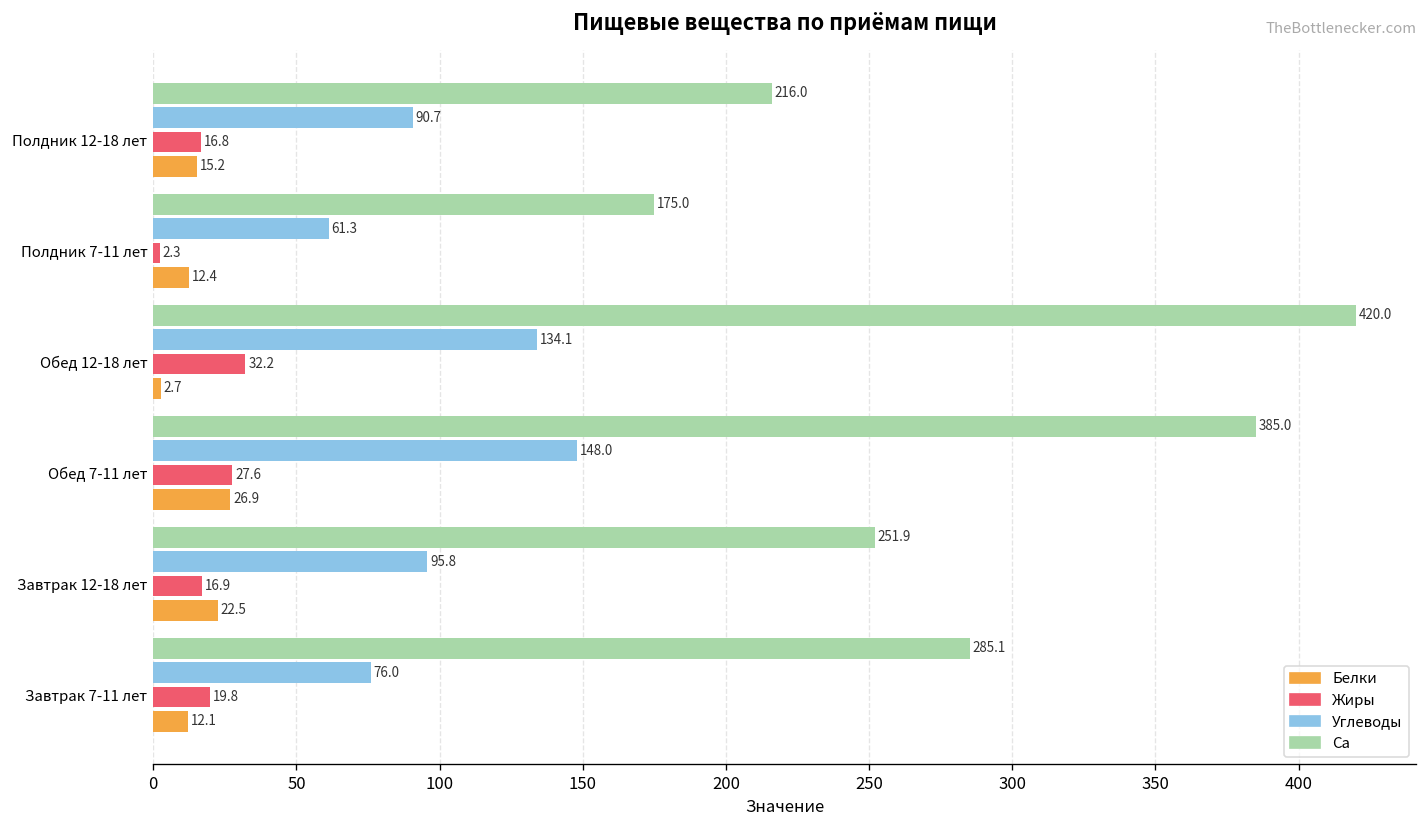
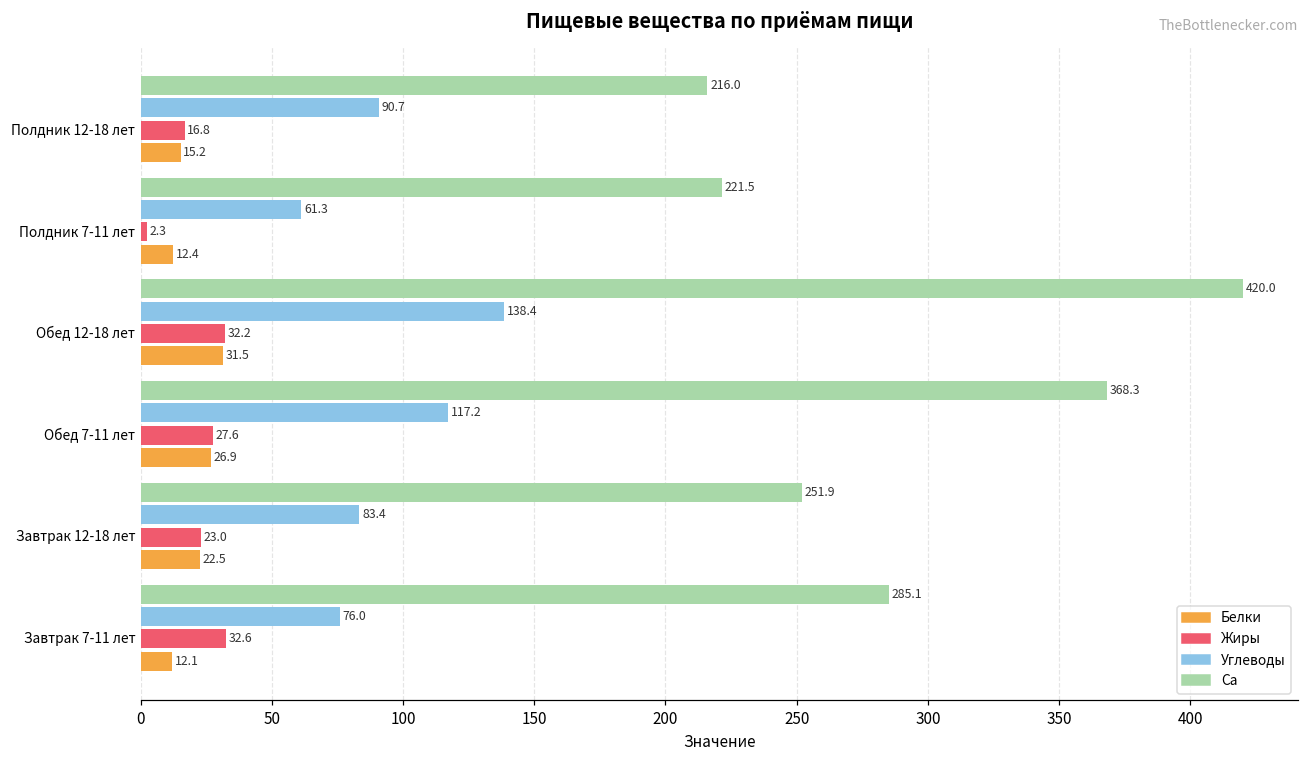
Ca, Полдник 7-11 лет: 175.0 -> 221.5
Углеводы, Обед 12-18 лет: 134.1 -> 138.4
Белки, Обед 12-18 лет: 2.7 -> 31.5
Ca, Обед 7-11 лет: 385.0 -> 368.3
Углеводы, Обед 7-11 лет: 148.0 -> 117.2
Углеводы, Завтрак 12-18 лет: 95.8 -> 83.4
Жиры, Завтрак 12-18 лет: 16.9 -> 23.0
Жиры, Завтрак 7-11 лет: 19.8 -> 32.6
